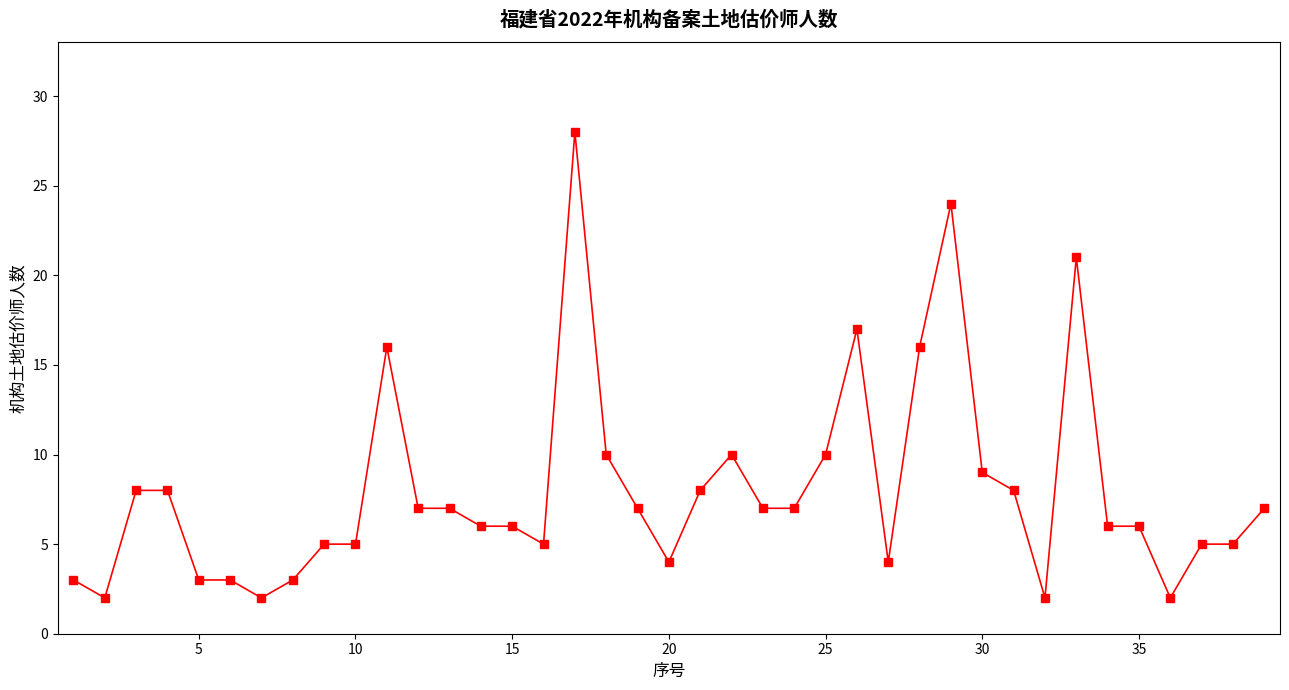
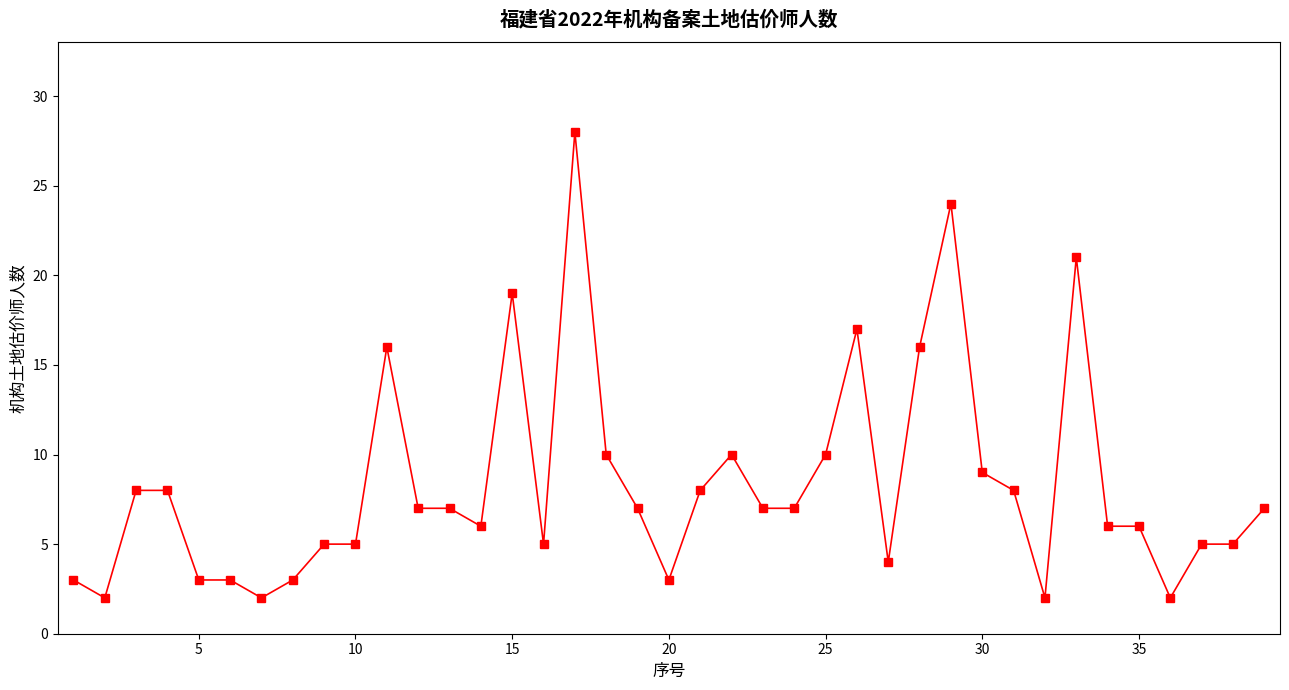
15: 6 -> 19
20: 4 -> 3
